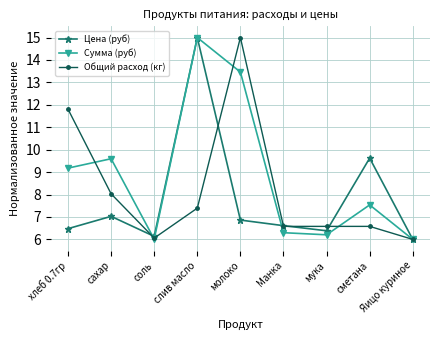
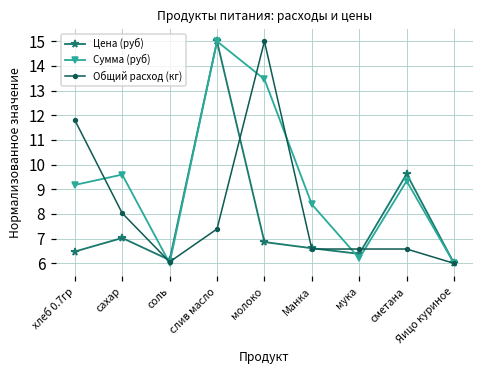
Сумма (руб), Манка: 6.3 -> 8.4
Сумма (руб), сметана: 7.5 -> 9.3
